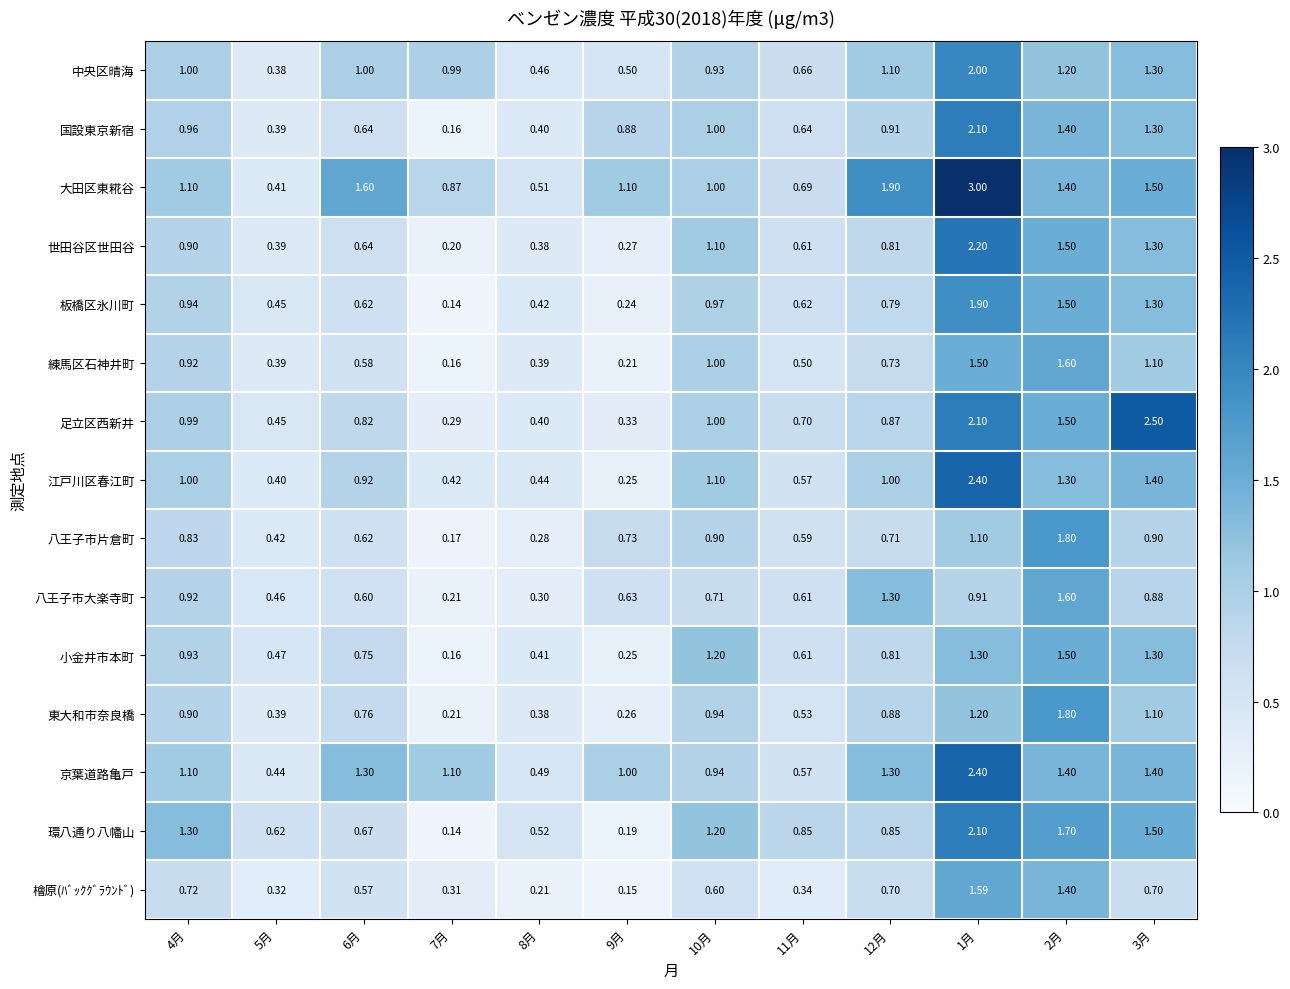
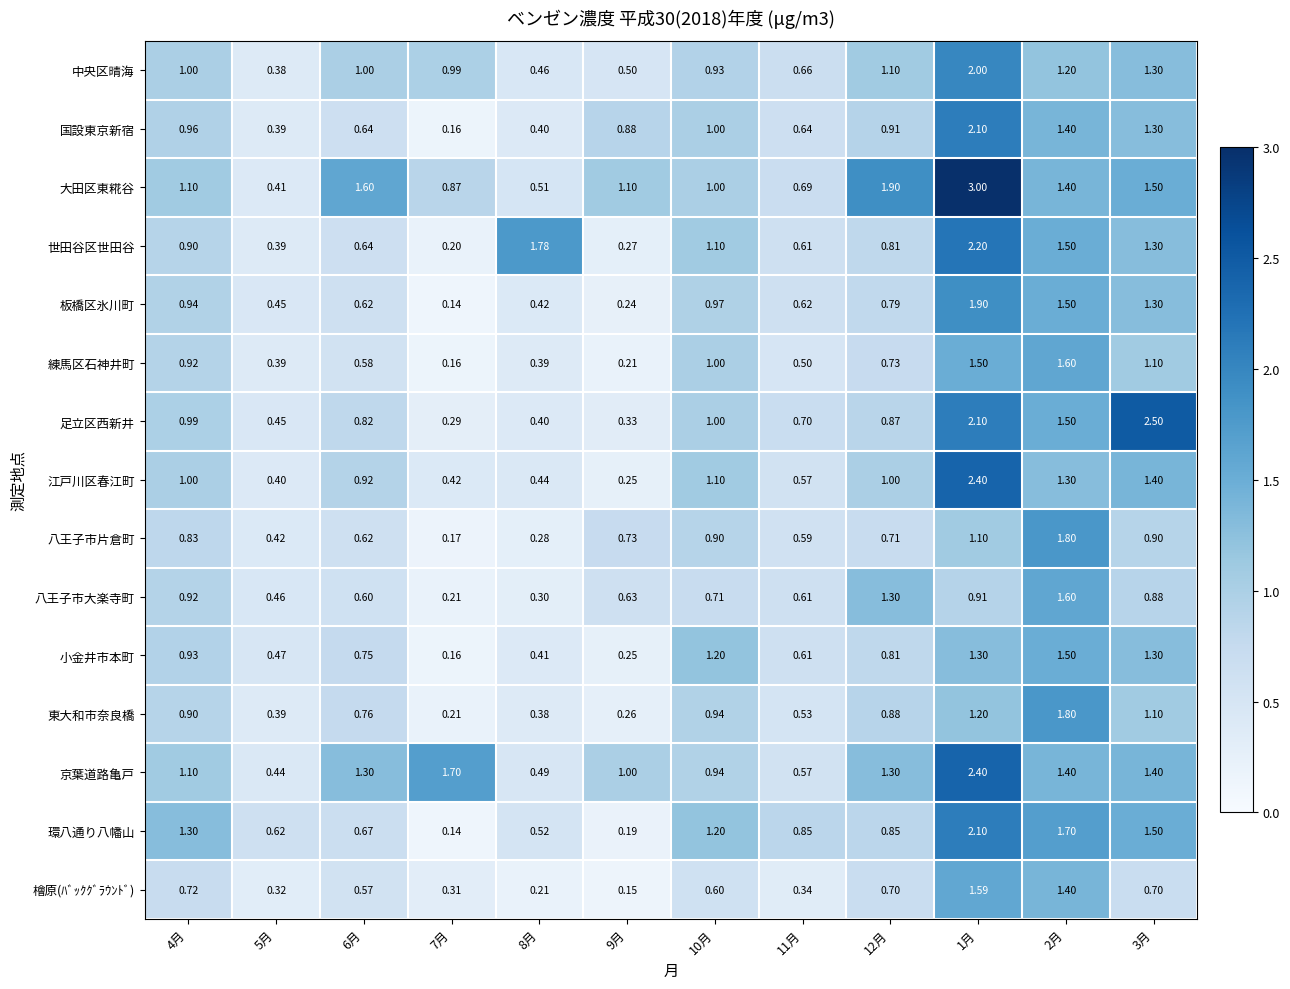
世田谷区世田谷, 8月: 0.38 -> 1.78
京葉道路亀戸, 7月: 1.10 -> 1.70
